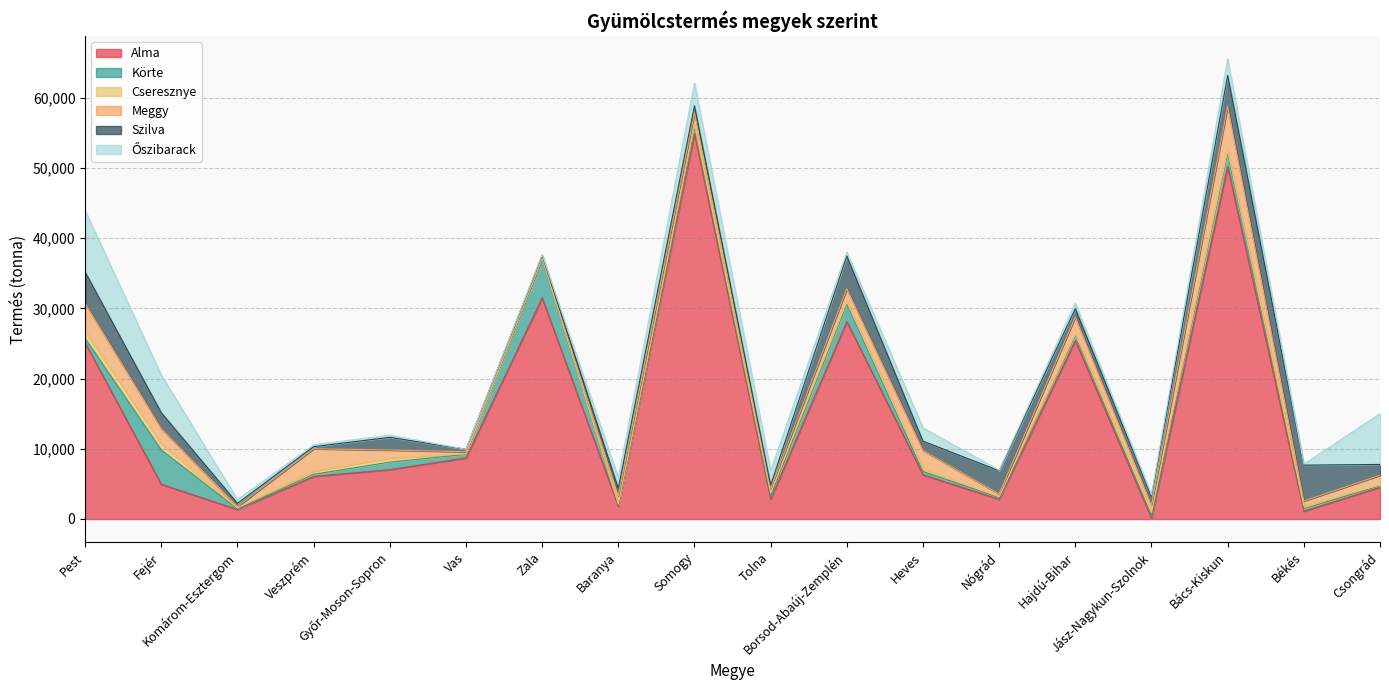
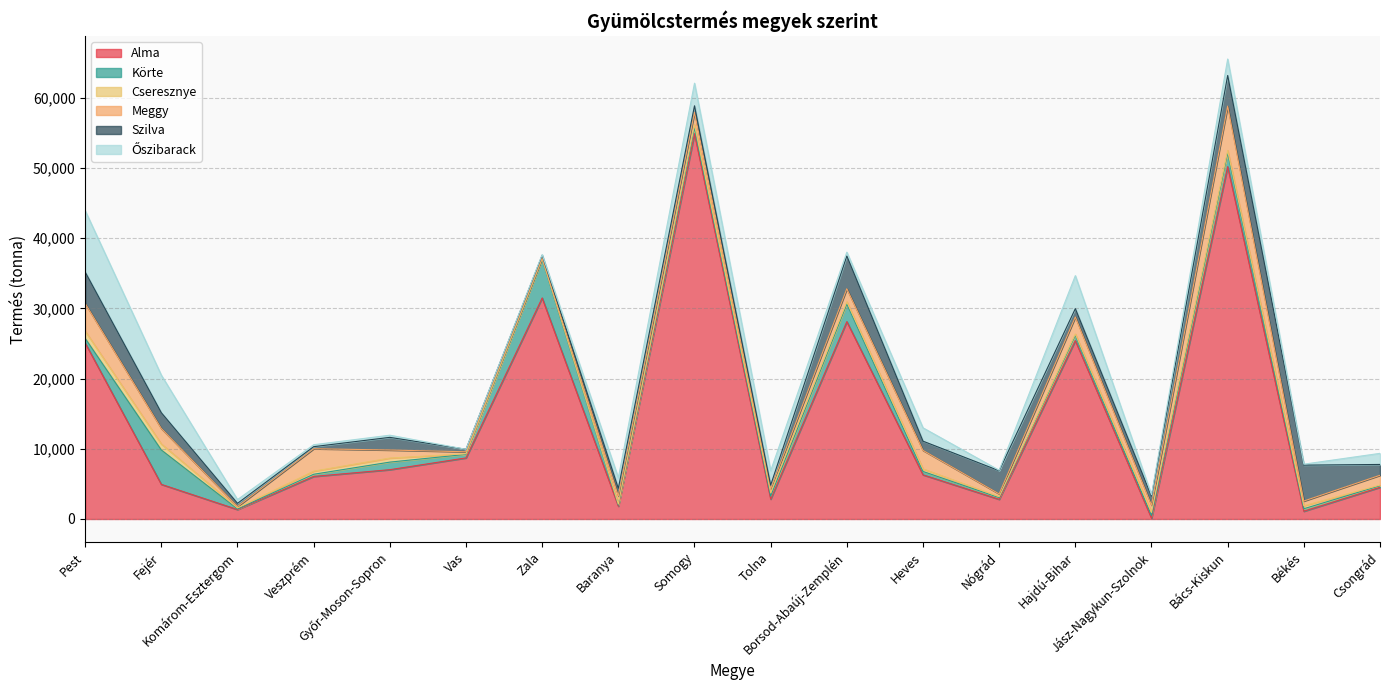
Őszibarack, Hajdú-Bihar: 1,000 -> 5,000
Őszibarack, Csongrád: 7,000 -> 2,000
